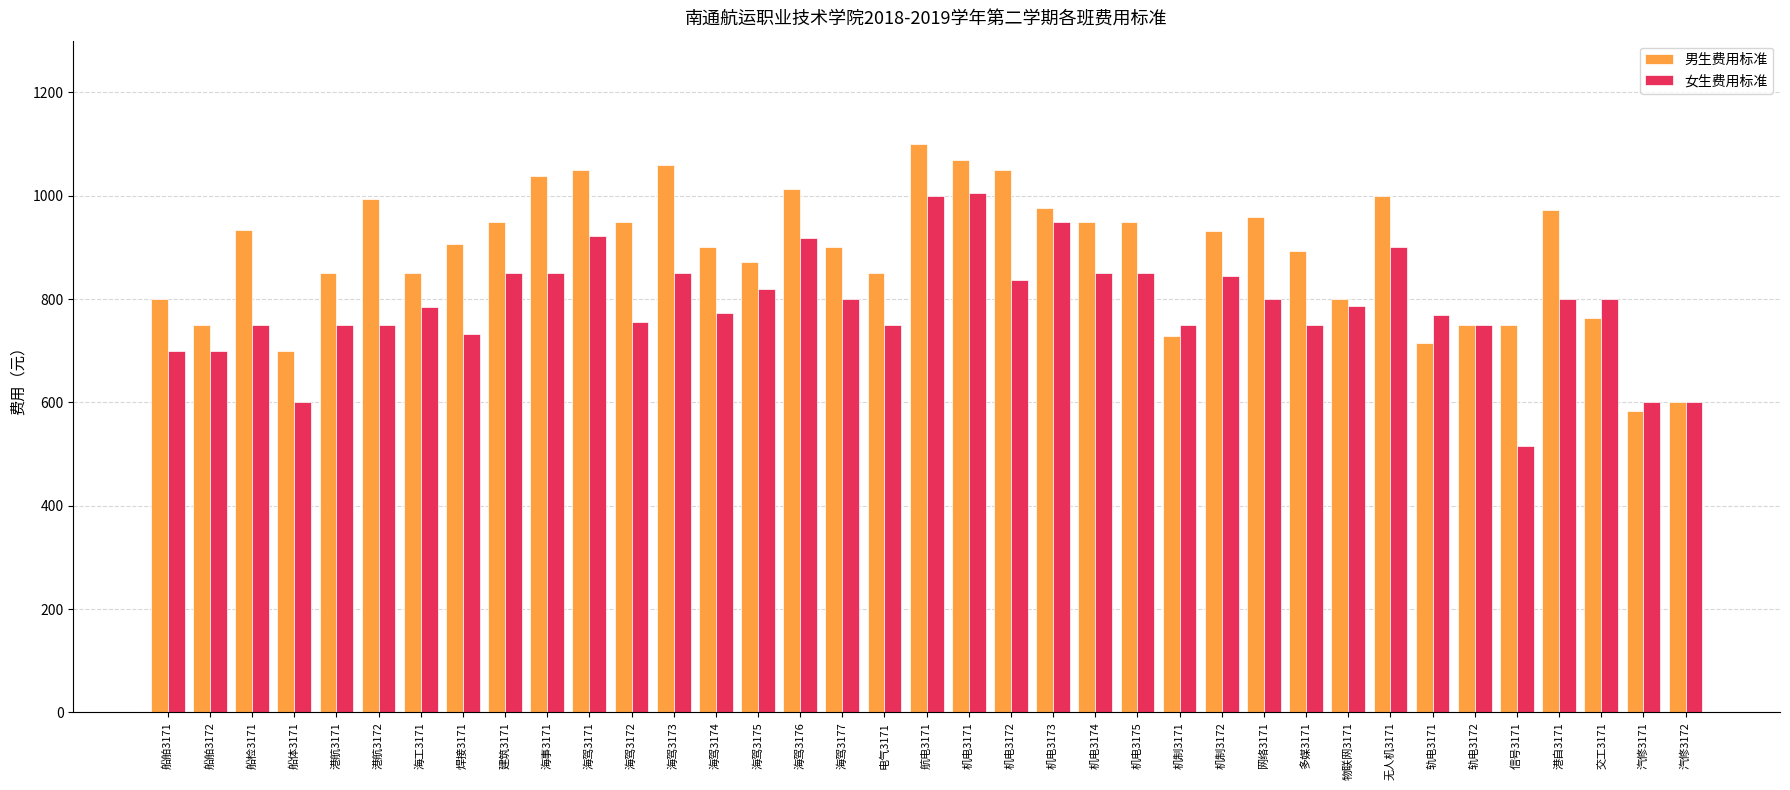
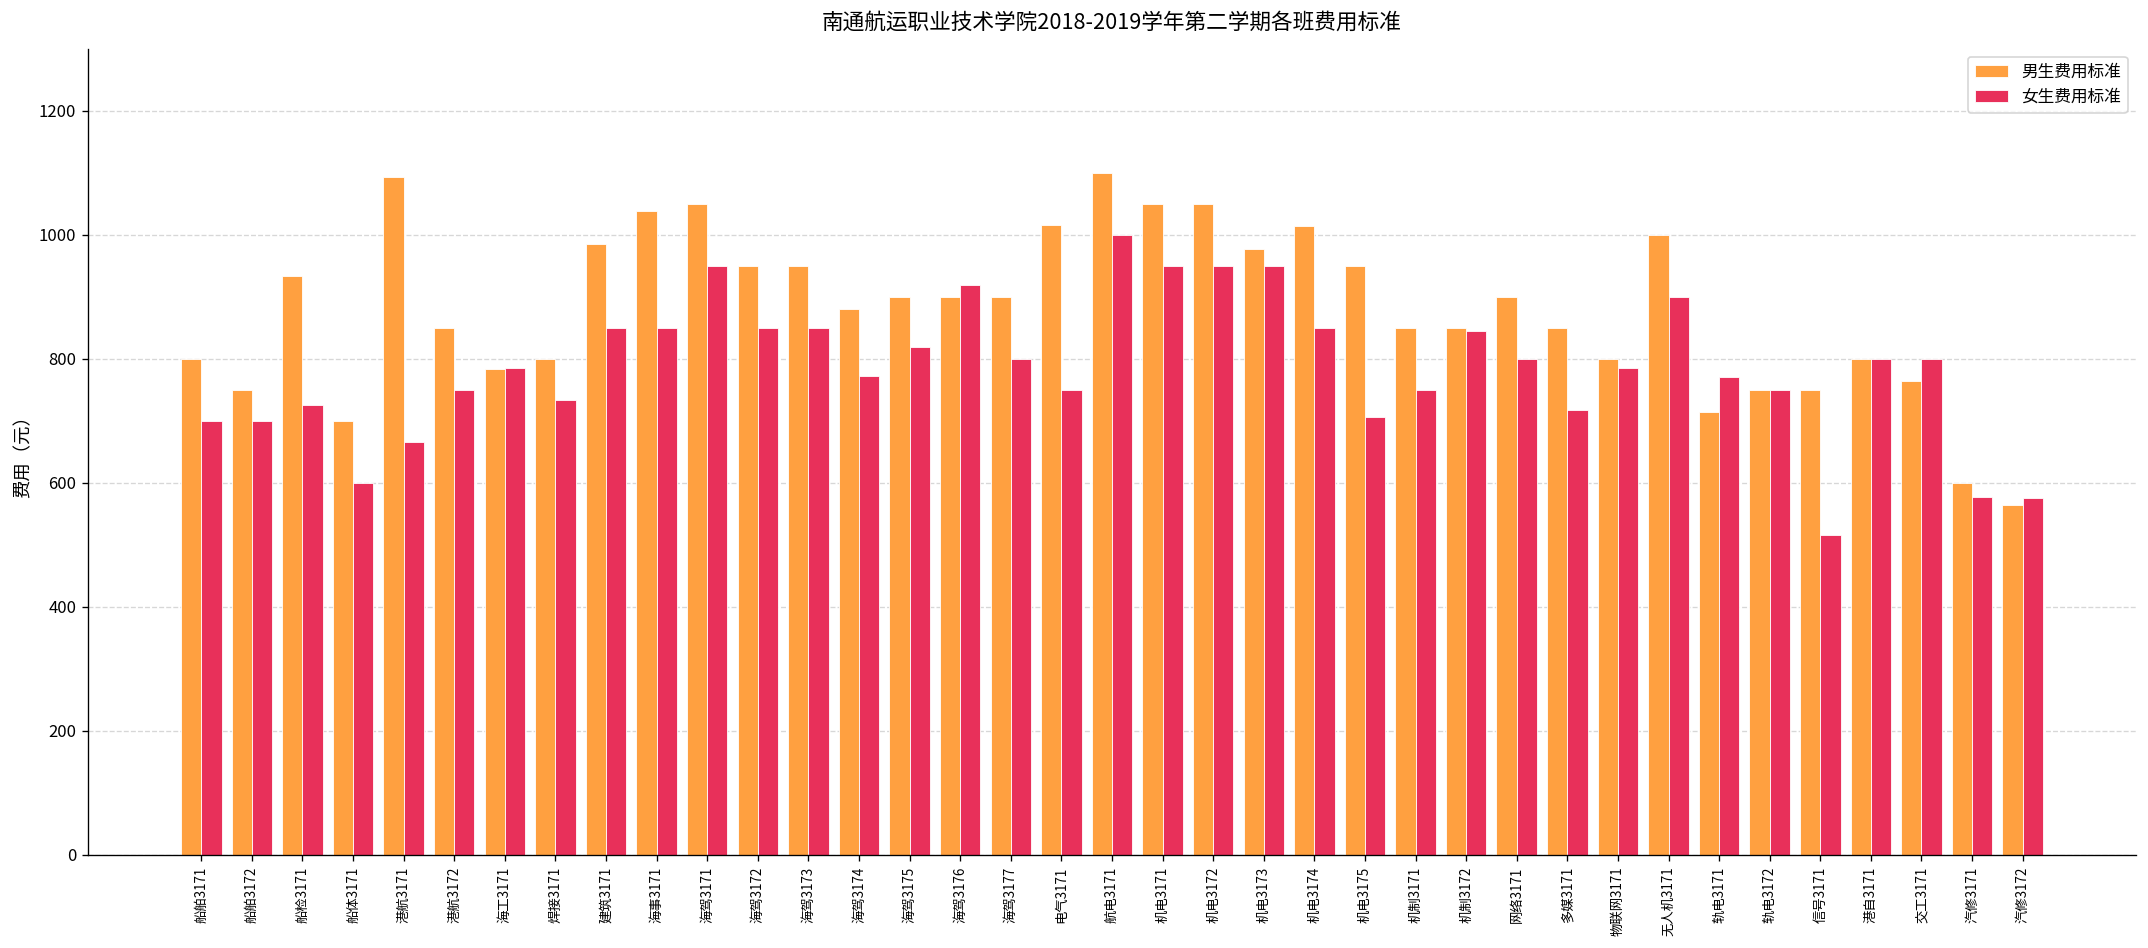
女生费用标准, 船检3171: 750 -> 730
男生费用标准, 港航3171: 850 -> 1090
女生费用标准, 港航3171: 750 -> 670
男生费用标准, 港航3172: 990 -> 850
男生费用标准, 海工3171: 850 -> 780
男生费用标准, 焊接3171: 910 -> 800
男生费用标准, 建筑3171: 950 -> 990
女生费用标准, 海驾3171: 920 -> 950
女生费用标准, 海驾3172: 760 -> 850
男生费用标准, 海驾3173: 1060 -> 950
男生费用标准, 海驾3174: 900 -> 880
男生费用标准, 海驾3175: 870 -> 900
男生费用标准, 海驾3176: 1010 -> 900
男生费用标准, 电气3171: 850 -> 1020
男生费用标准, 机电3171: 1070 -> 1050
女生费用标准, 机电3171: 1010 -> 950
女生费用标准, 机电3172: 840 -> 950
男生费用标准, 机电3174: 950 -> 1020
女生费用标准, 机电3175: 850 -> 710
男生费用标准, 机制3171: 730 -> 850
男生费用标准, 机制3172: 930 -> 850
男生费用标准, 网络3171: 960 -> 900
男生费用标准, 多媒3171: 890 -> 850
女生费用标准, 多媒3171: 750 -> 720
男生费用标准, 港自3171: 970 -> 800
男生费用标准, 汽修3171: 580 -> 600
女生费用标准, 汽修3171: 600 -> 580
男生费用标准, 汽修3172: 600 -> 570
女生费用标准, 汽修3172: 600 -> 580
